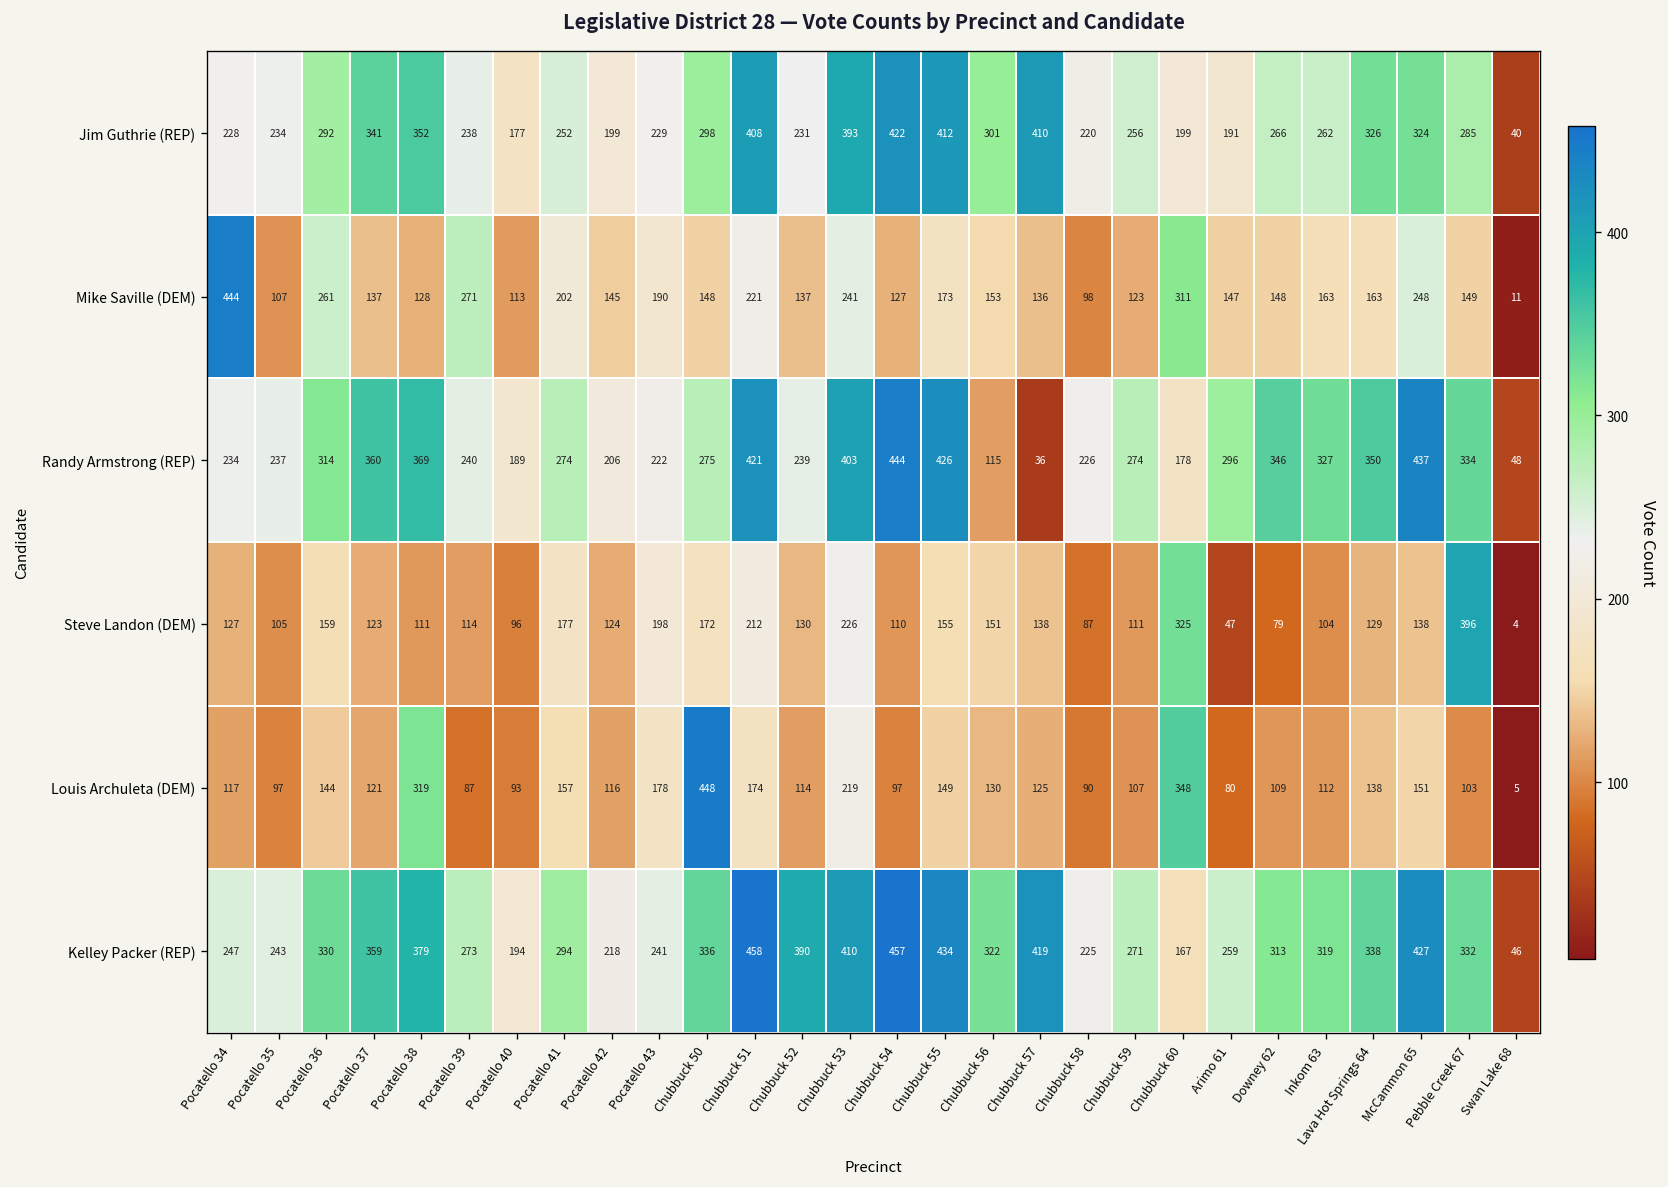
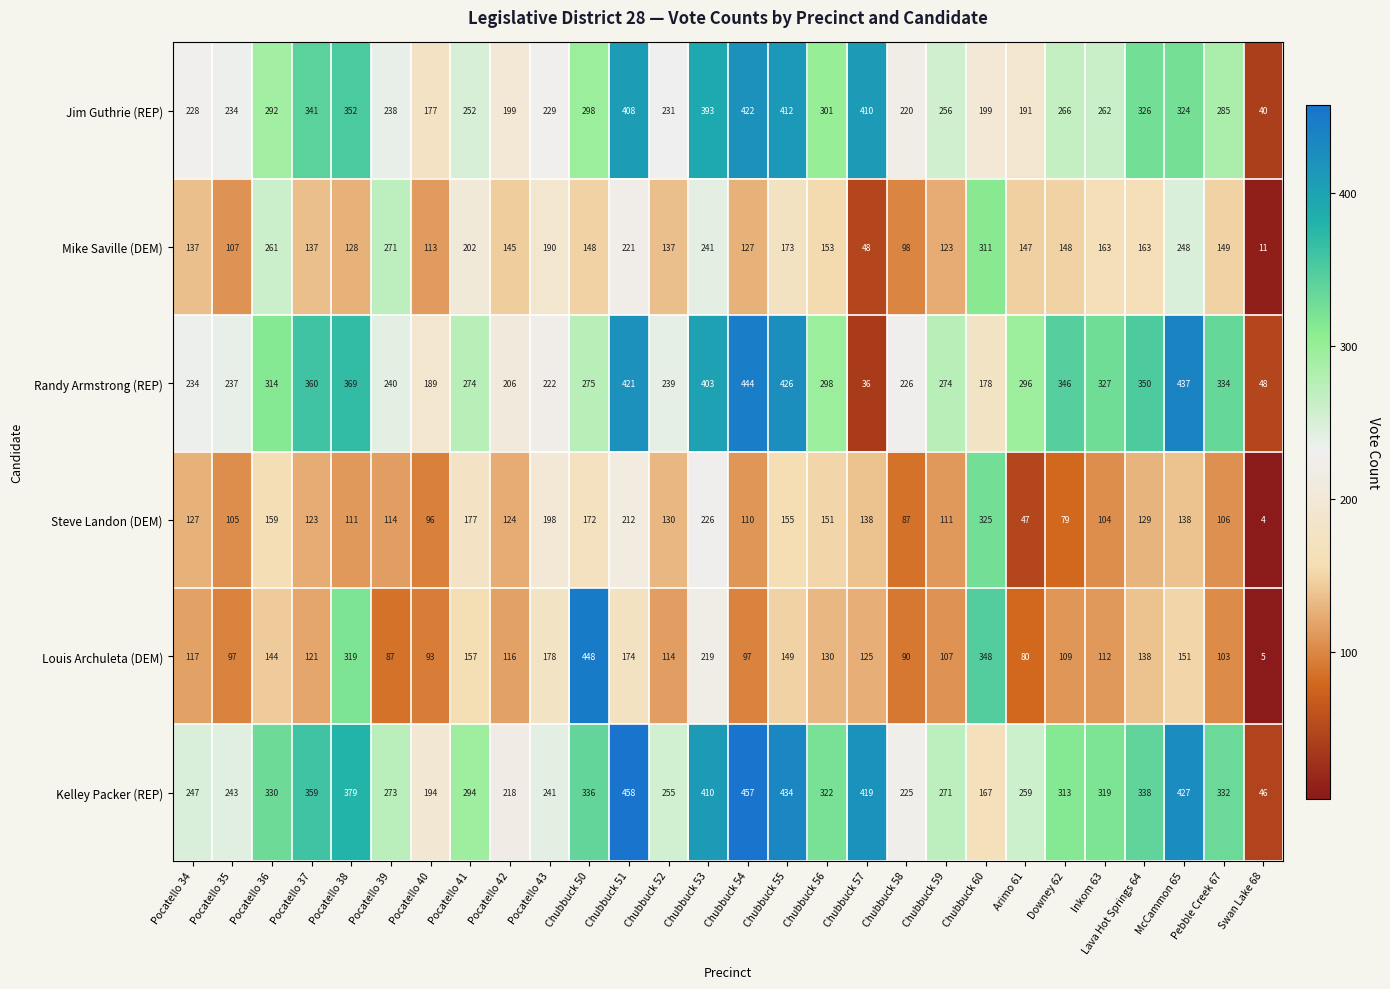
Mike Saville (DEM), Pocatello 34: 444 -> 137
Mike Saville (DEM), Chubbuck 57: 136 -> 48
Randy Armstrong (REP), Chubbuck 56: 115 -> 298
Steve Landon (DEM), Pebble Creek 67: 396 -> 106
Kelley Packer (REP), Chubbuck 52: 390 -> 255
